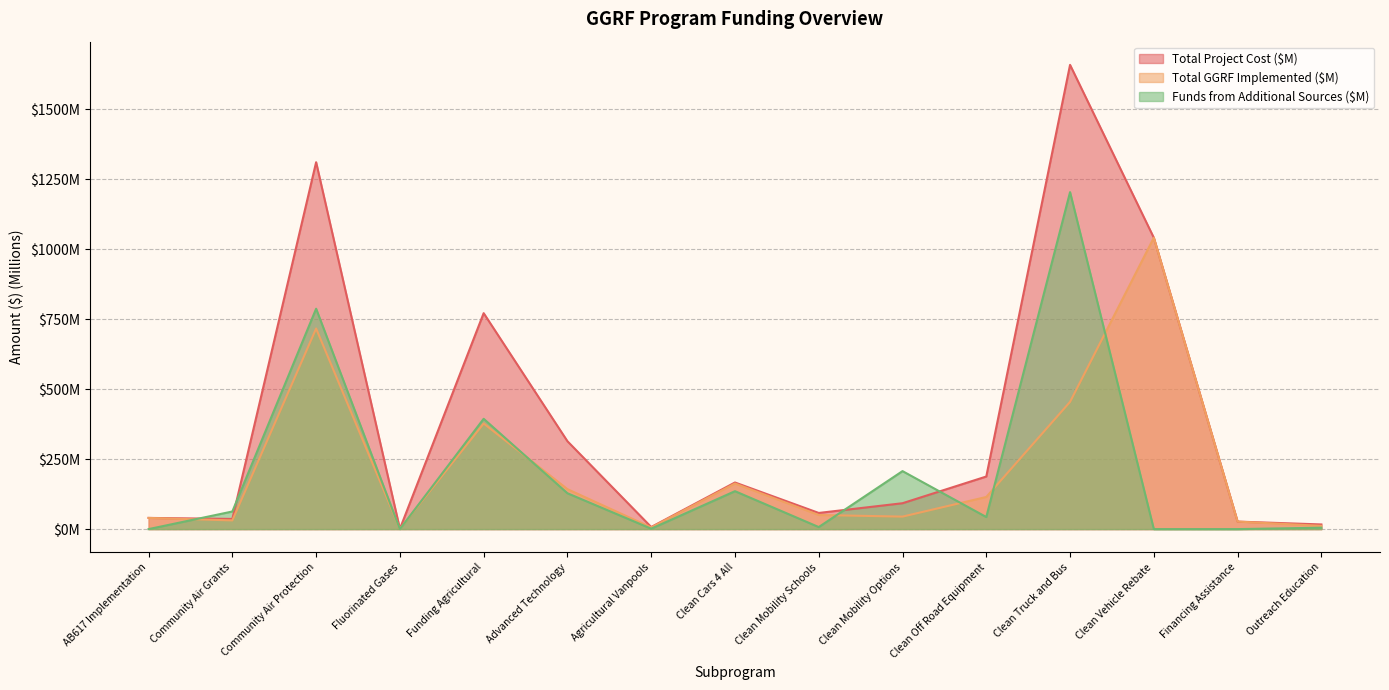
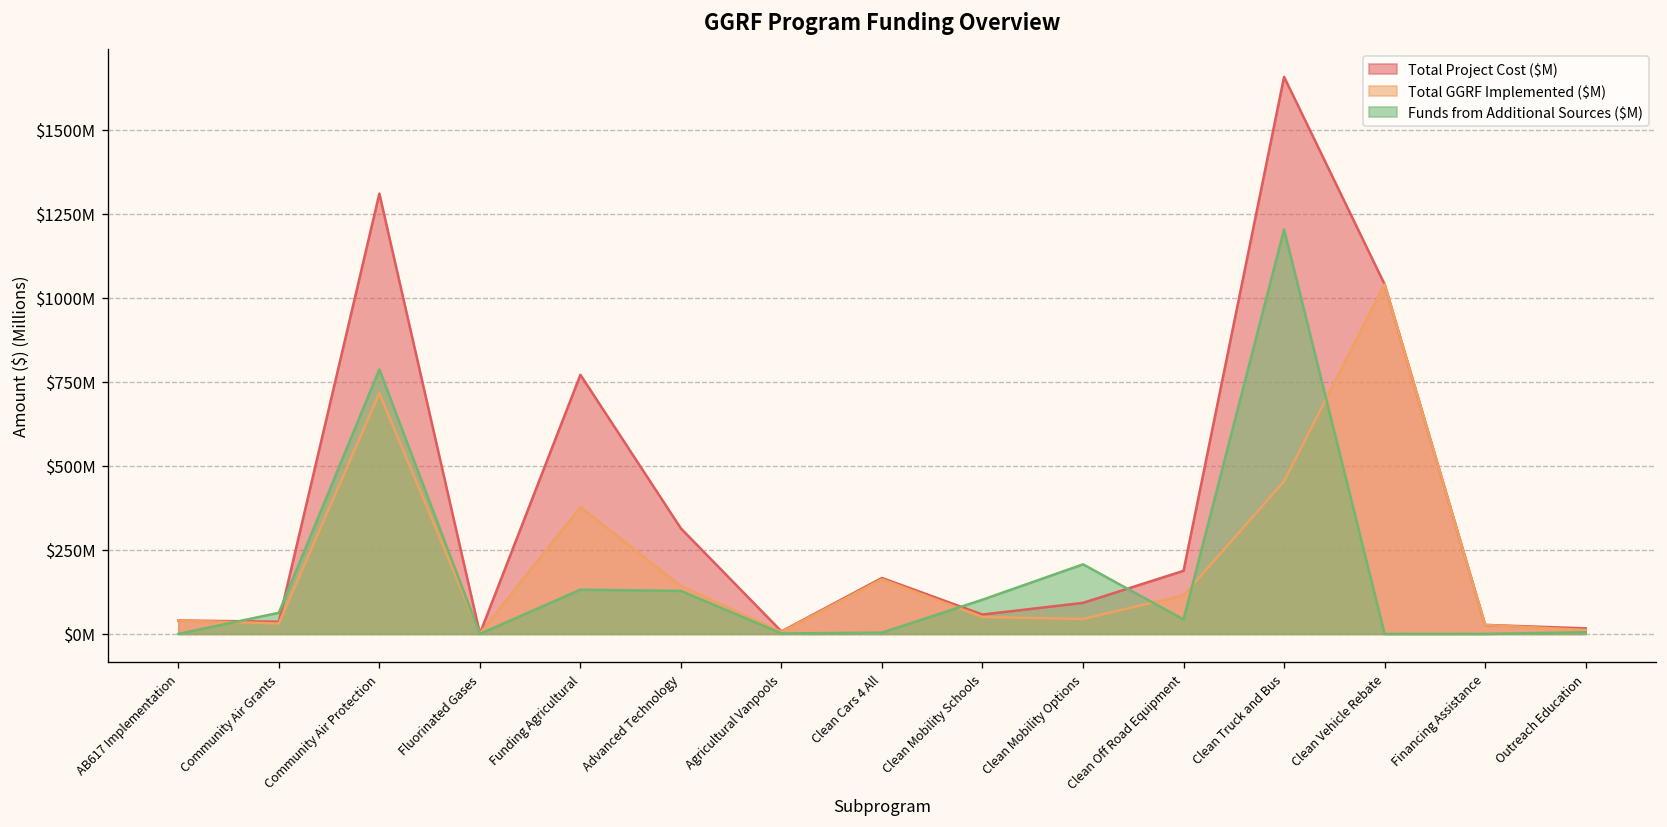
Funds from Additional Sources ($M), Funding Agricultural: $390000000 -> $130000000
Funds from Additional Sources ($M), Clean Cars 4 All: $140000000 -> $0
Funds from Additional Sources ($M), Clean Mobility Schools: $10000000 -> $100000000
